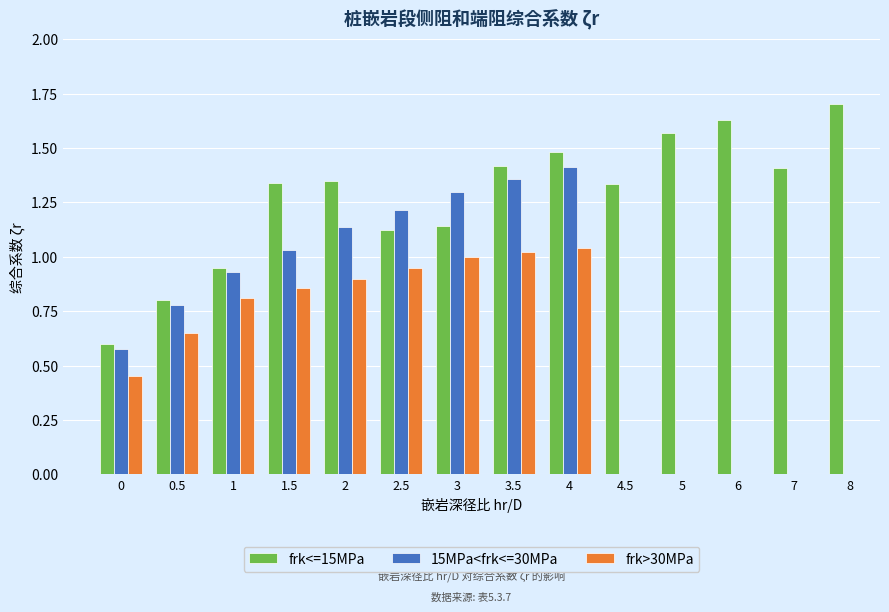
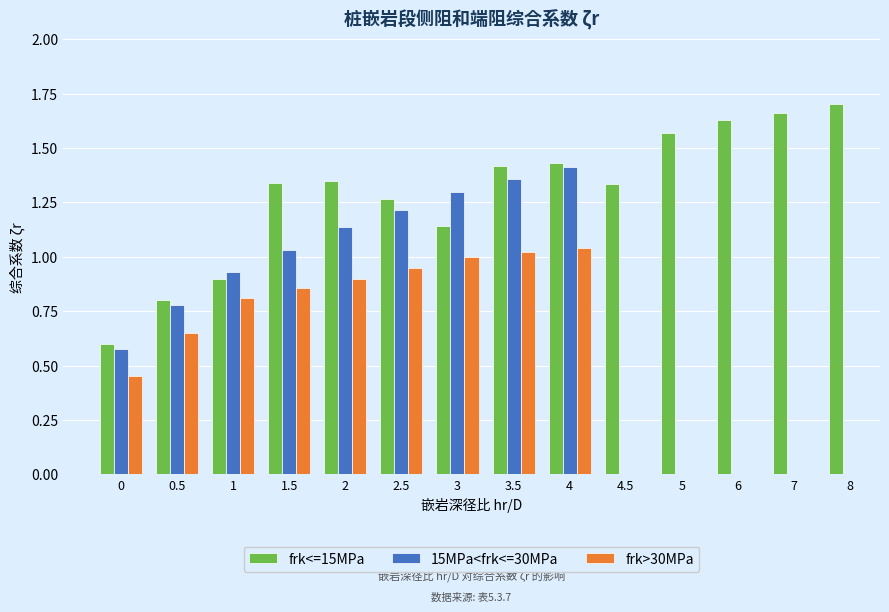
frk<=15MPa, 1: 0.95 -> 0.90
frk<=15MPa, 2.5: 1.12 -> 1.27
frk<=15MPa, 4: 1.48 -> 1.43
frk<=15MPa, 7: 1.41 -> 1.66
